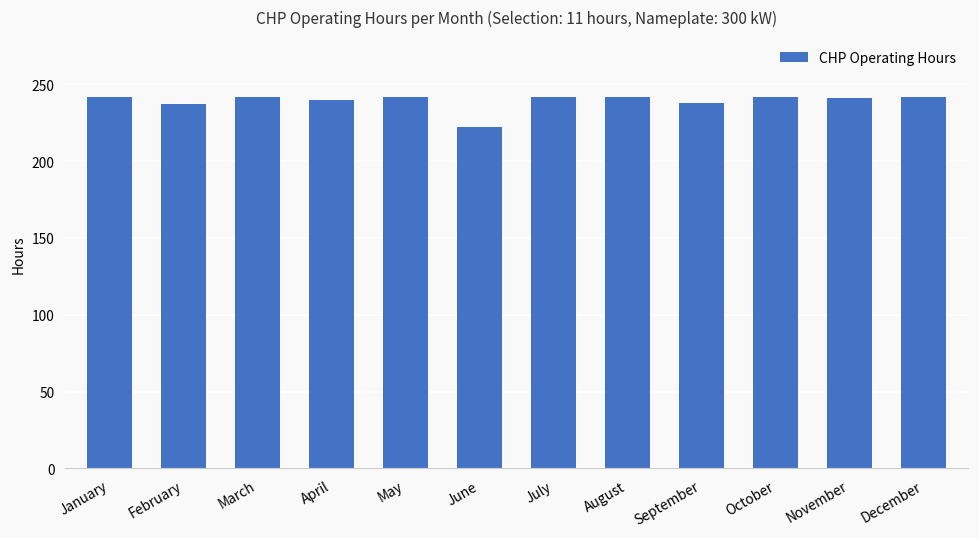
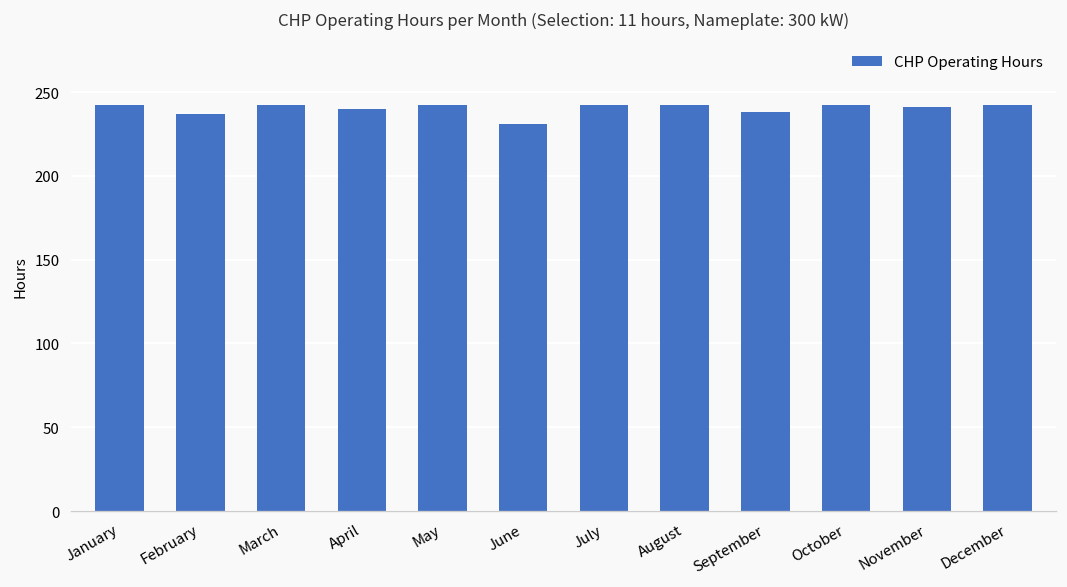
June: 222 -> 231
